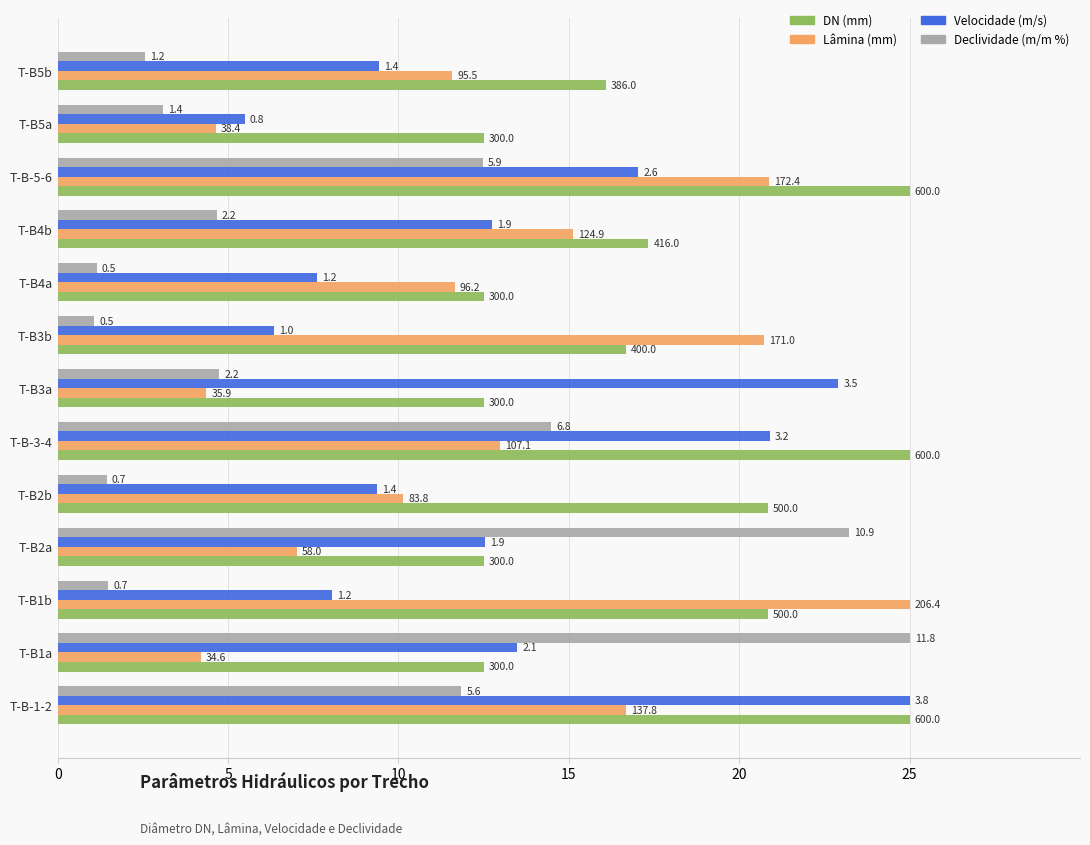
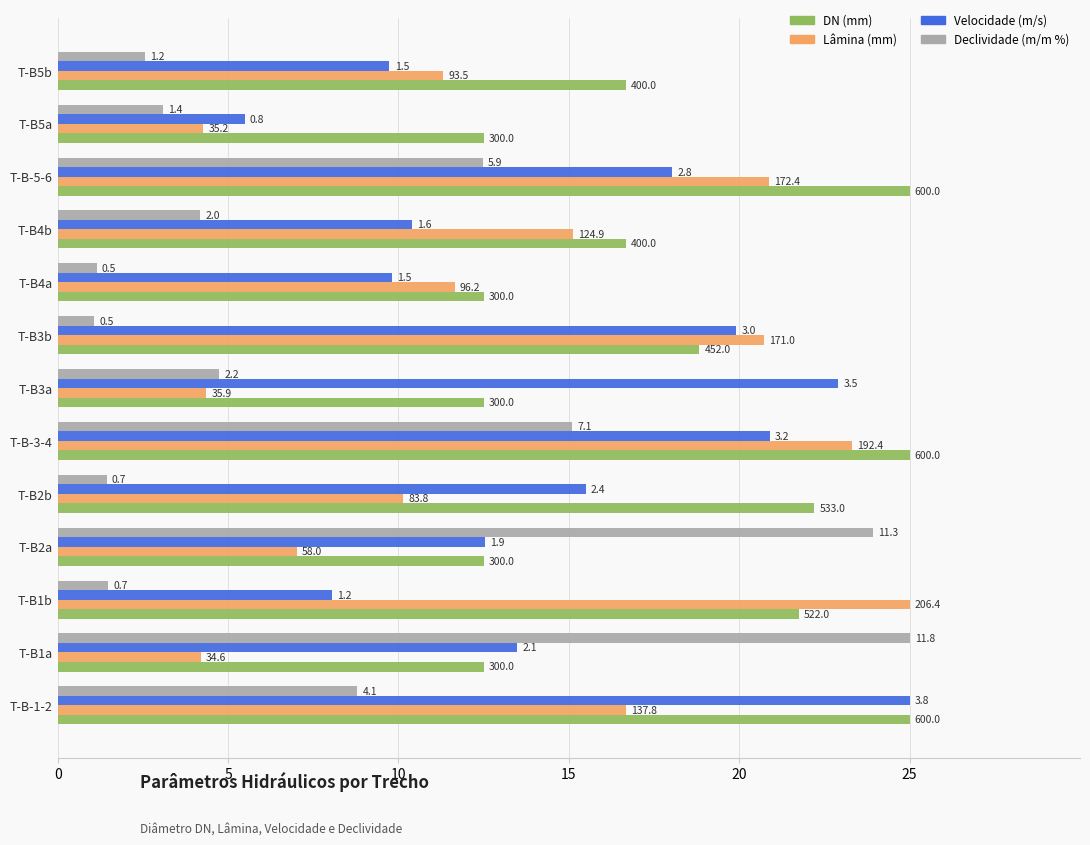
Velocidade (m/s), T-B5b: 1.4 -> 1.5
Lâmina (mm), T-B5b: 95.5 -> 93.5
DN (mm), T-B5b: 386.0 -> 400.0
Lâmina (mm), T-B5a: 38.4 -> 35.2
Velocidade (m/s), T-B-5-6: 2.6 -> 2.8
Declividade (m/m %), T-B4b: 2.2 -> 2.0
Velocidade (m/s), T-B4b: 1.9 -> 1.6
DN (mm), T-B4b: 416.0 -> 400.0
Velocidade (m/s), T-B4a: 1.2 -> 1.5
Velocidade (m/s), T-B3b: 1.0 -> 3.0
DN (mm), T-B3b: 400.0 -> 452.0
Declividade (m/m %), T-B-3-4: 6.8 -> 7.1
Lâmina (mm), T-B-3-4: 107.1 -> 192.4
Velocidade (m/s), T-B2b: 1.4 -> 2.4
DN (mm), T-B2b: 500.0 -> 533.0
Declividade (m/m %), T-B2a: 10.9 -> 11.3
DN (mm), T-B1b: 500.0 -> 522.0
Declividade (m/m %), T-B-1-2: 5.6 -> 4.1
